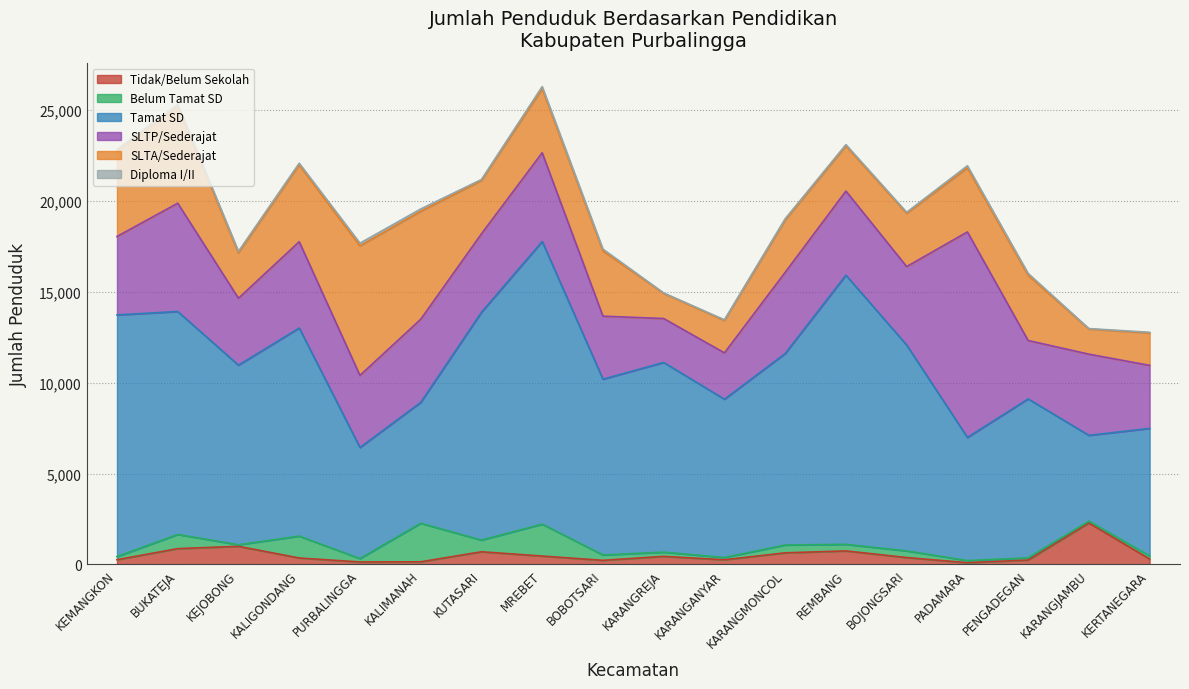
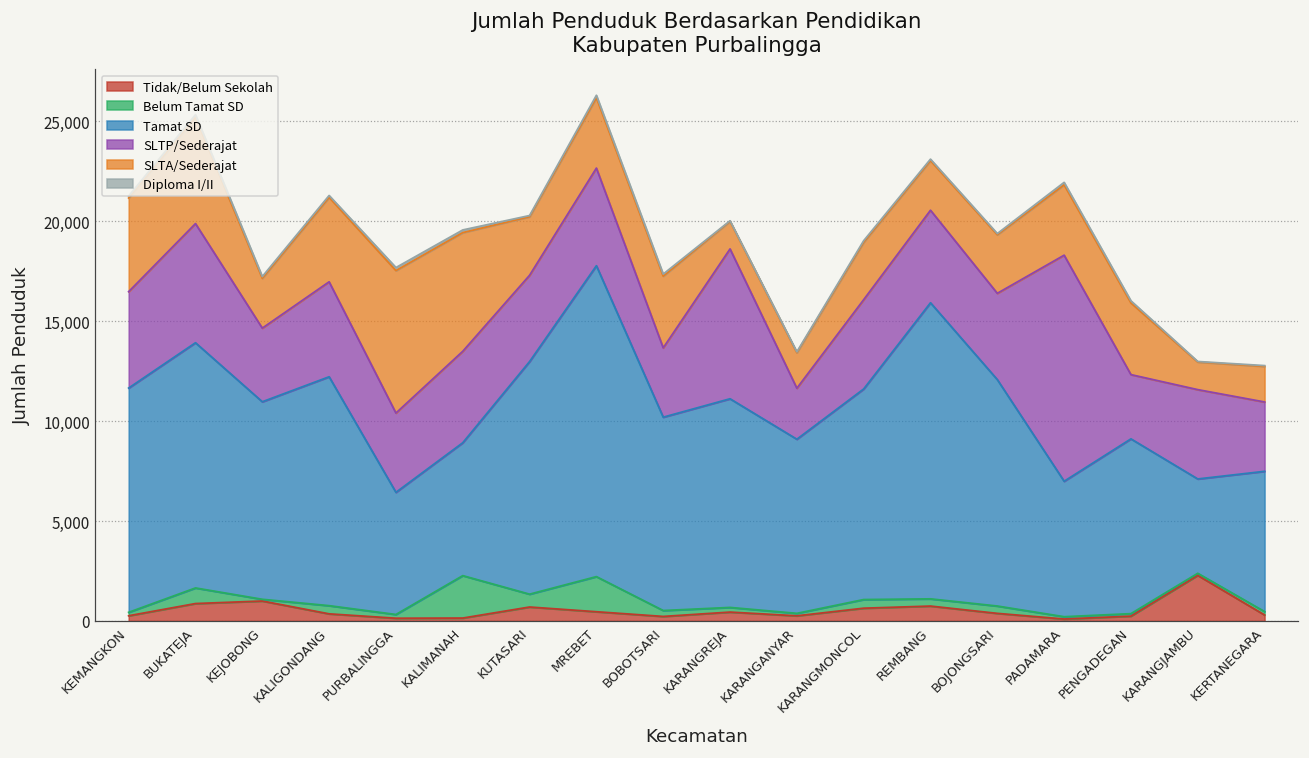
Tamat SD, KEMANGKON: 13,300 -> 11,200
SLTP/Sederajat, KEMANGKON: 4,300 -> 4,800
Belum Tamat SD, KALIGONDANG: 1,200 -> 400
Tamat SD, KUTASARI: 12,500 -> 11,600
SLTP/Sederajat, KARANGREJA: 2,400 -> 7,500
